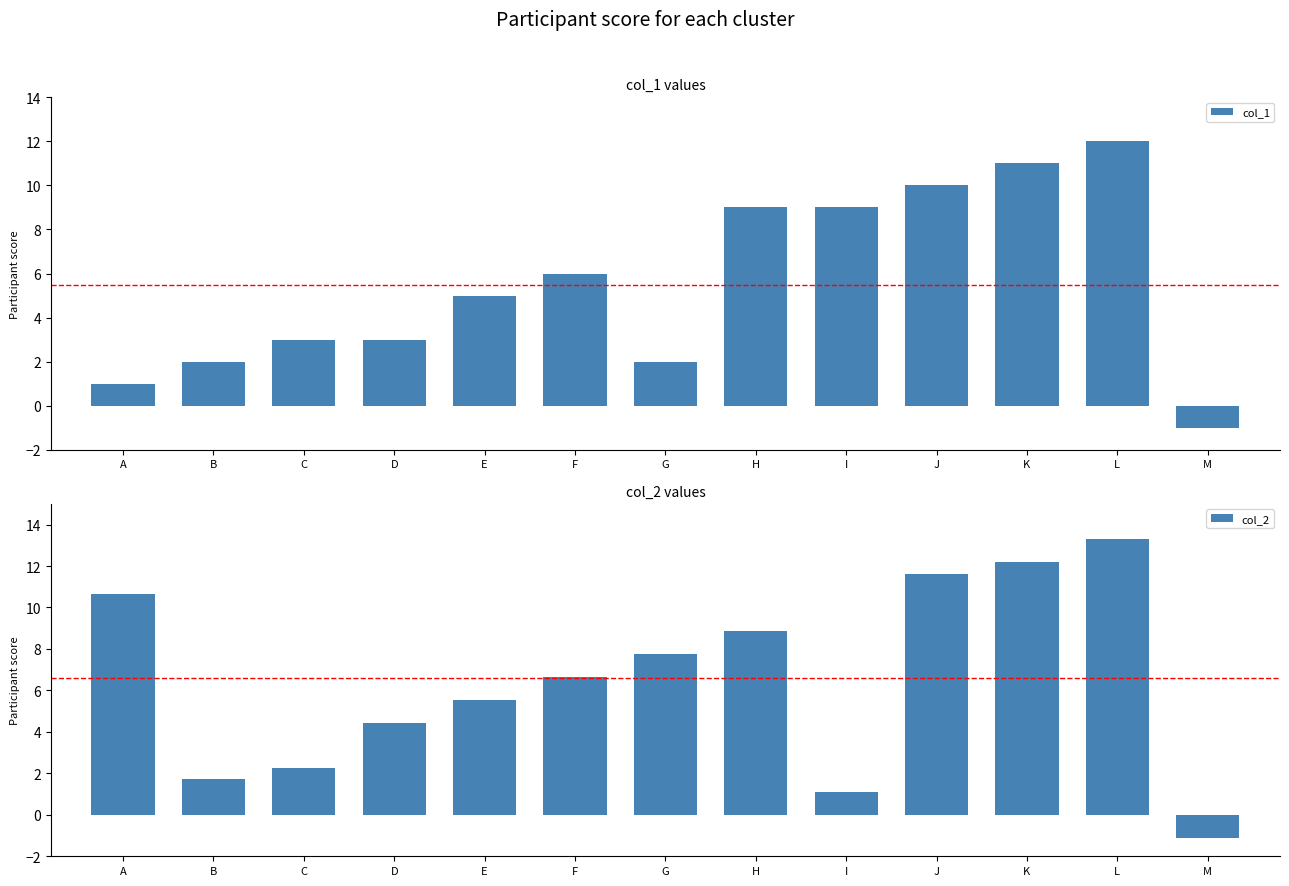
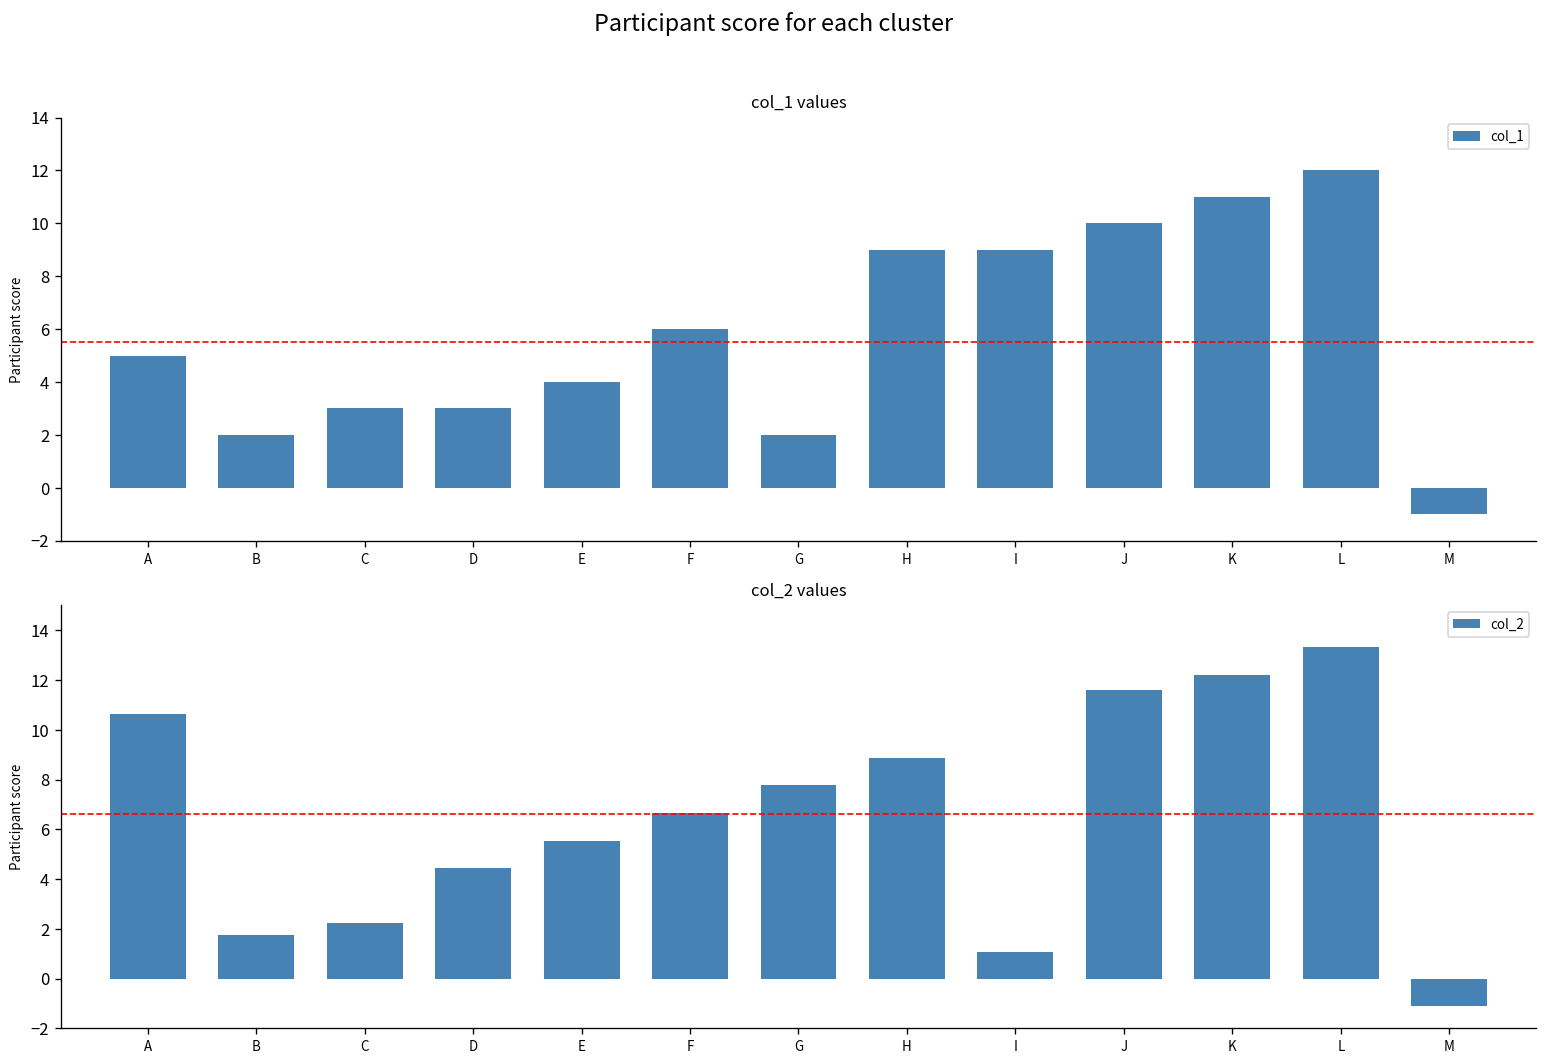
col_1 values, A: 1 -> 5
col_1 values, E: 5 -> 4
